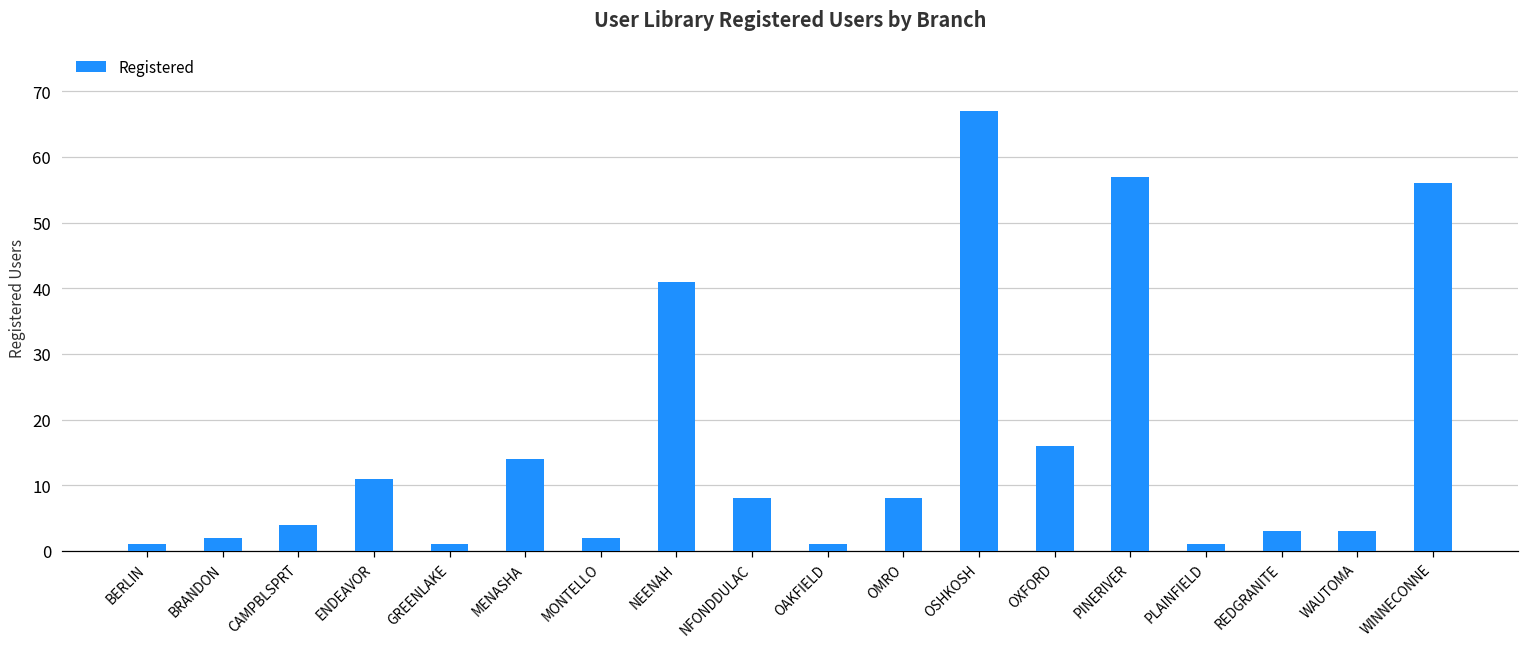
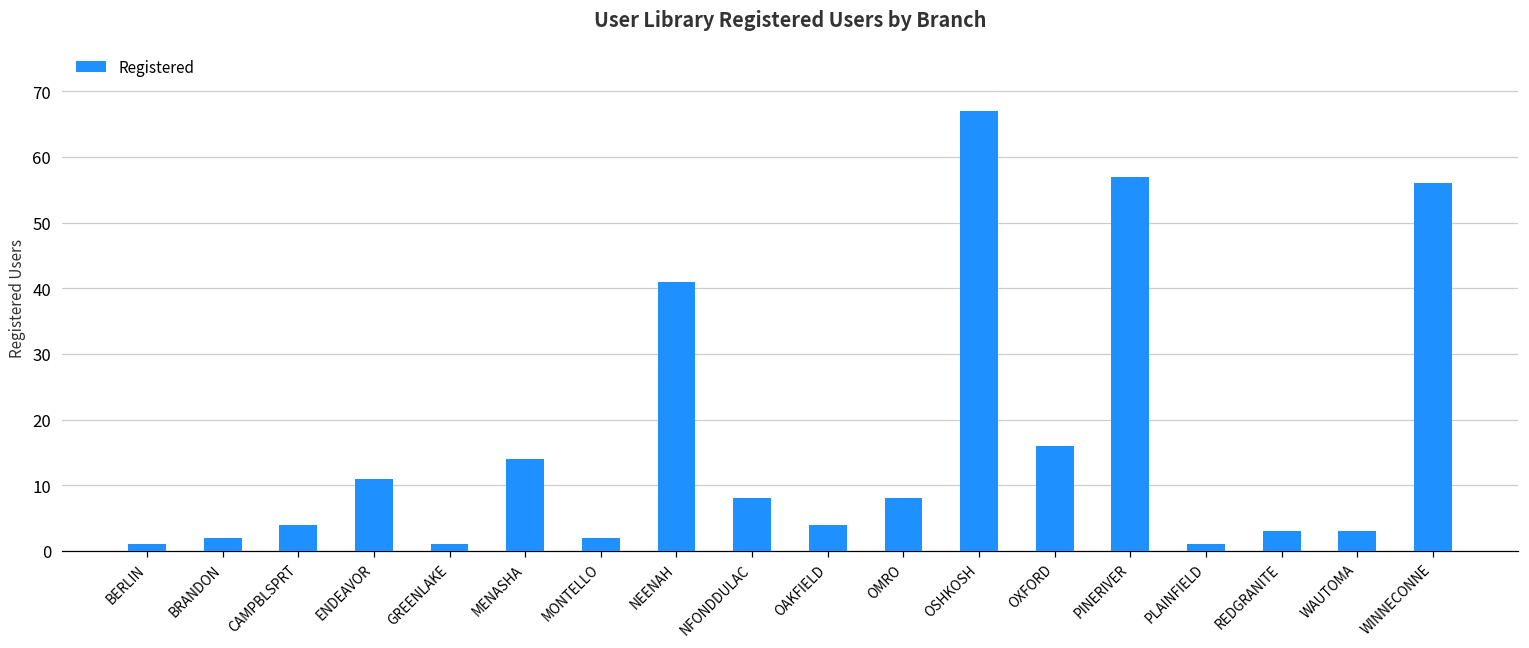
OAKFIELD: 1 -> 4
